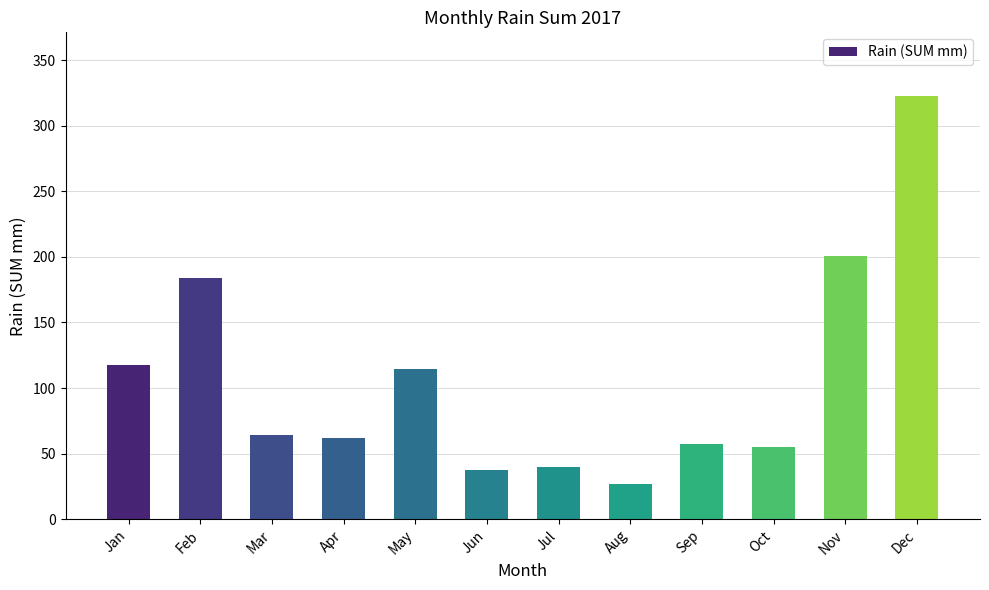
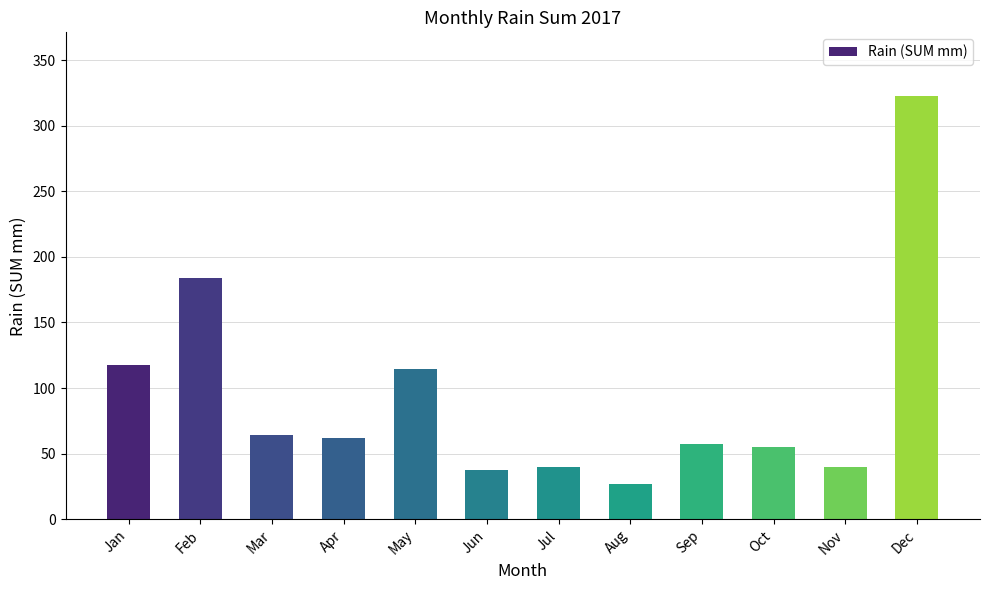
Nov: 200 -> 40
